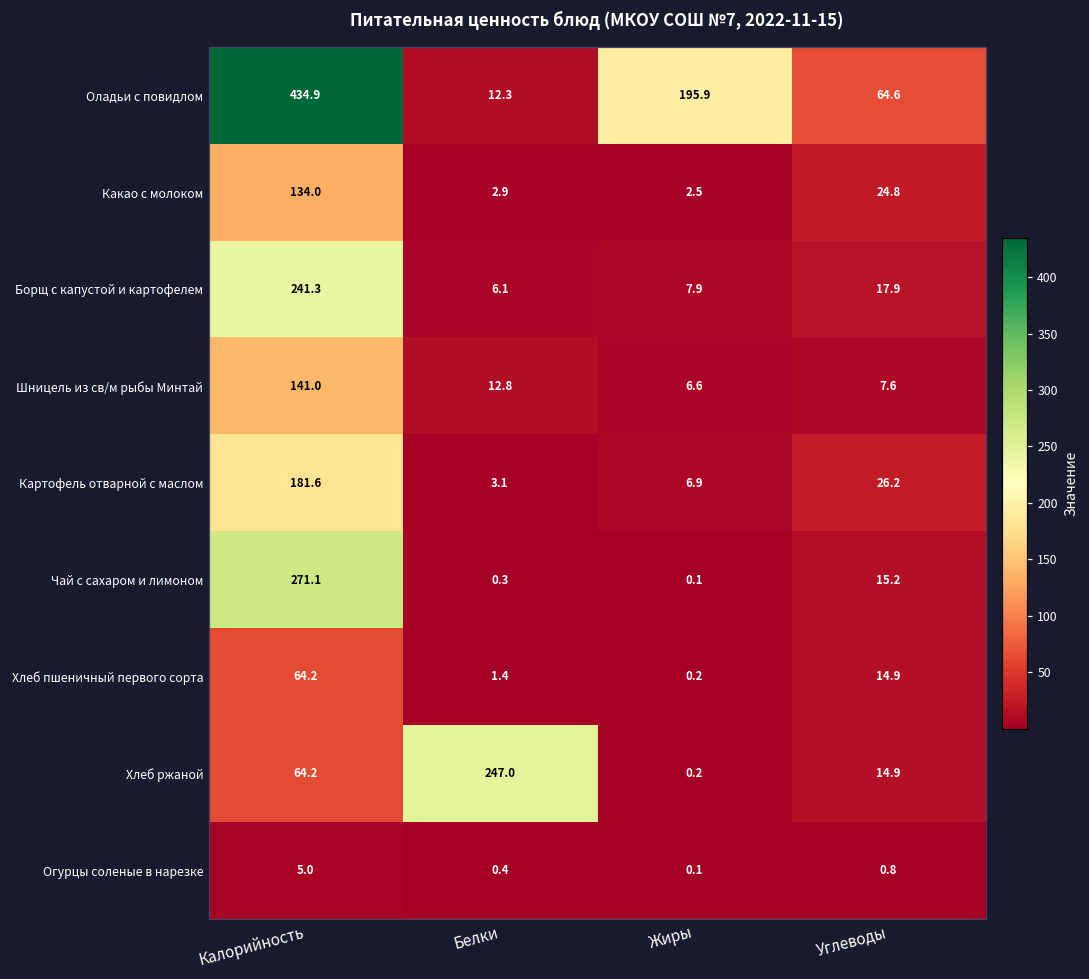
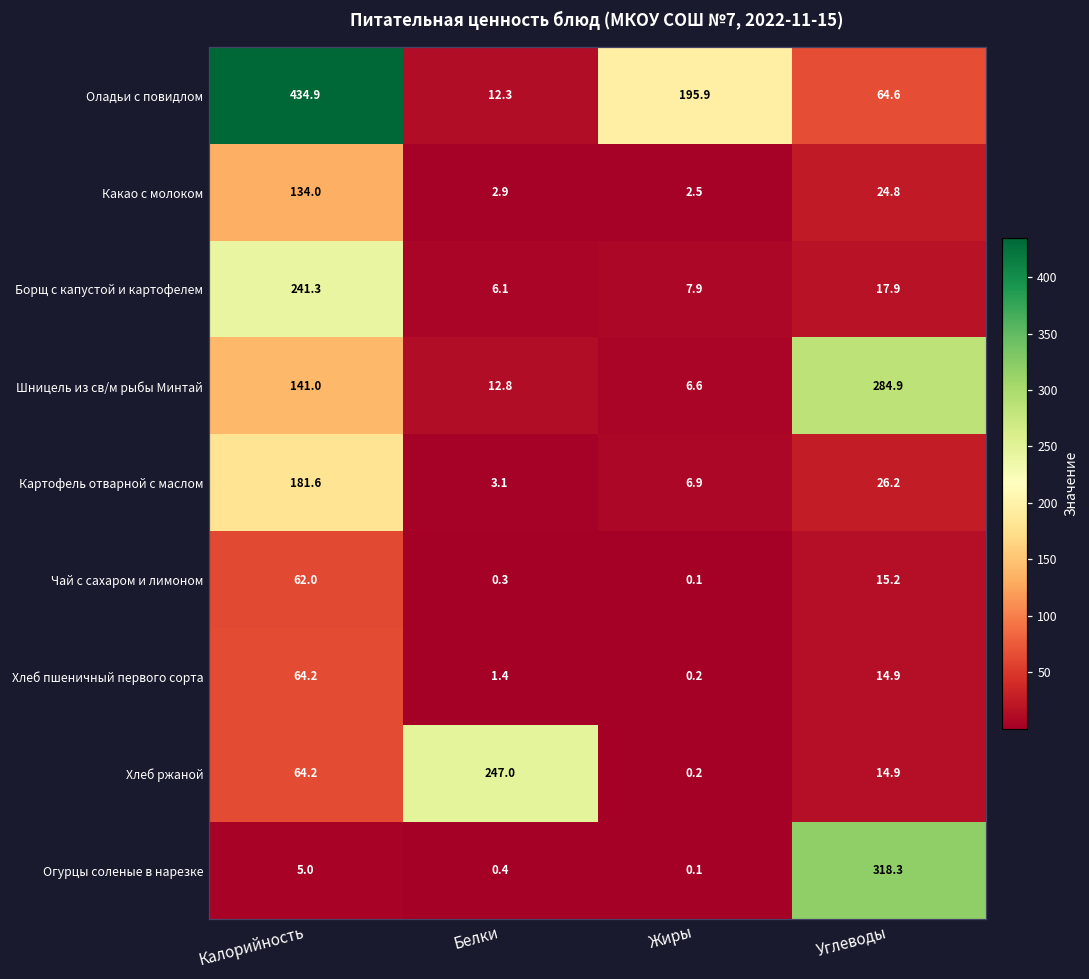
Шницель из св/м рыбы Минтай, Углеводы: 7.6 -> 284.9
Чай с сахаром и лимоном, Калорийность: 271.1 -> 62.0
Огурцы соленые в нарезке, Углеводы: 0.8 -> 318.3
